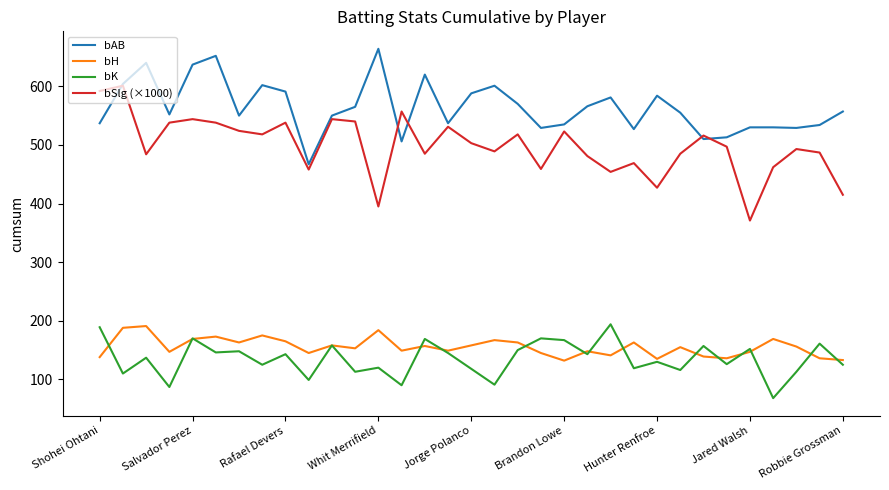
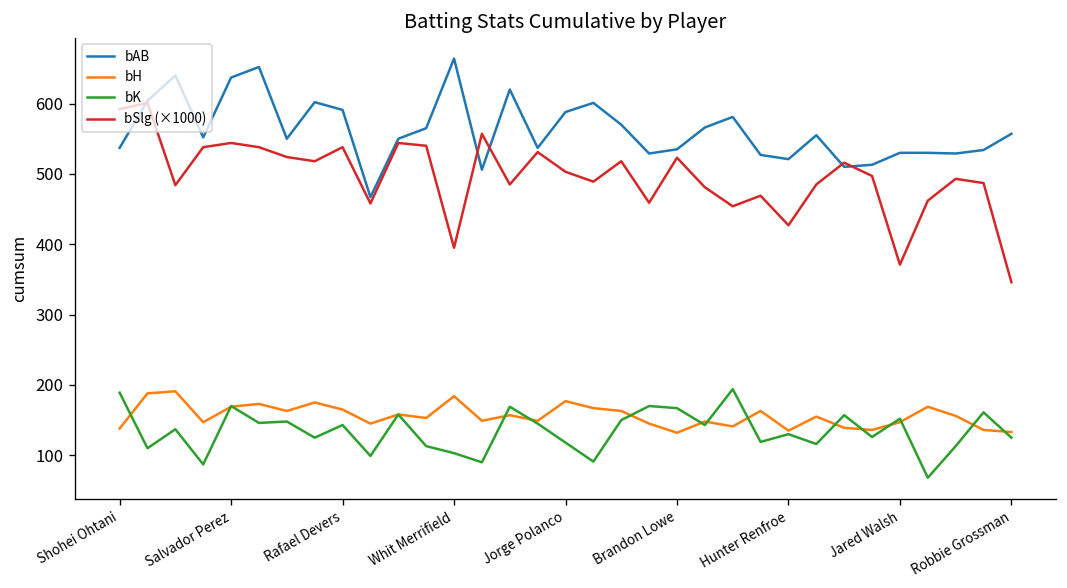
bK, Whit Merrifield: 120 -> 100
bH, Jorge Polanco: 160 -> 180
bAB, Hunter Renfroe: 580 -> 520
bSlg (×1000), Robbie Grossman: 420 -> 350
